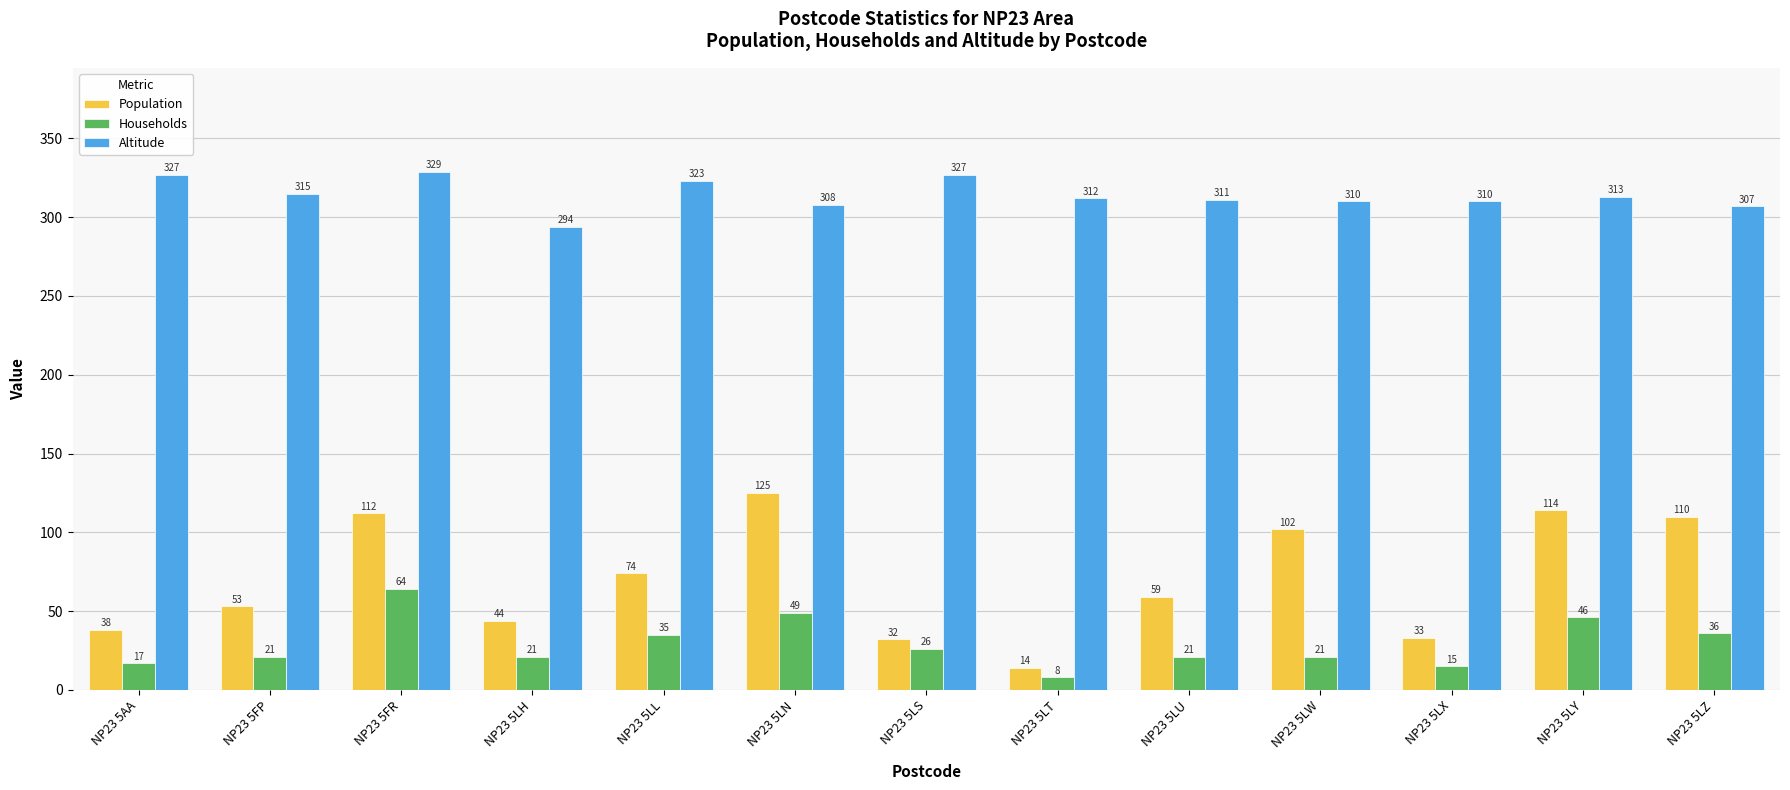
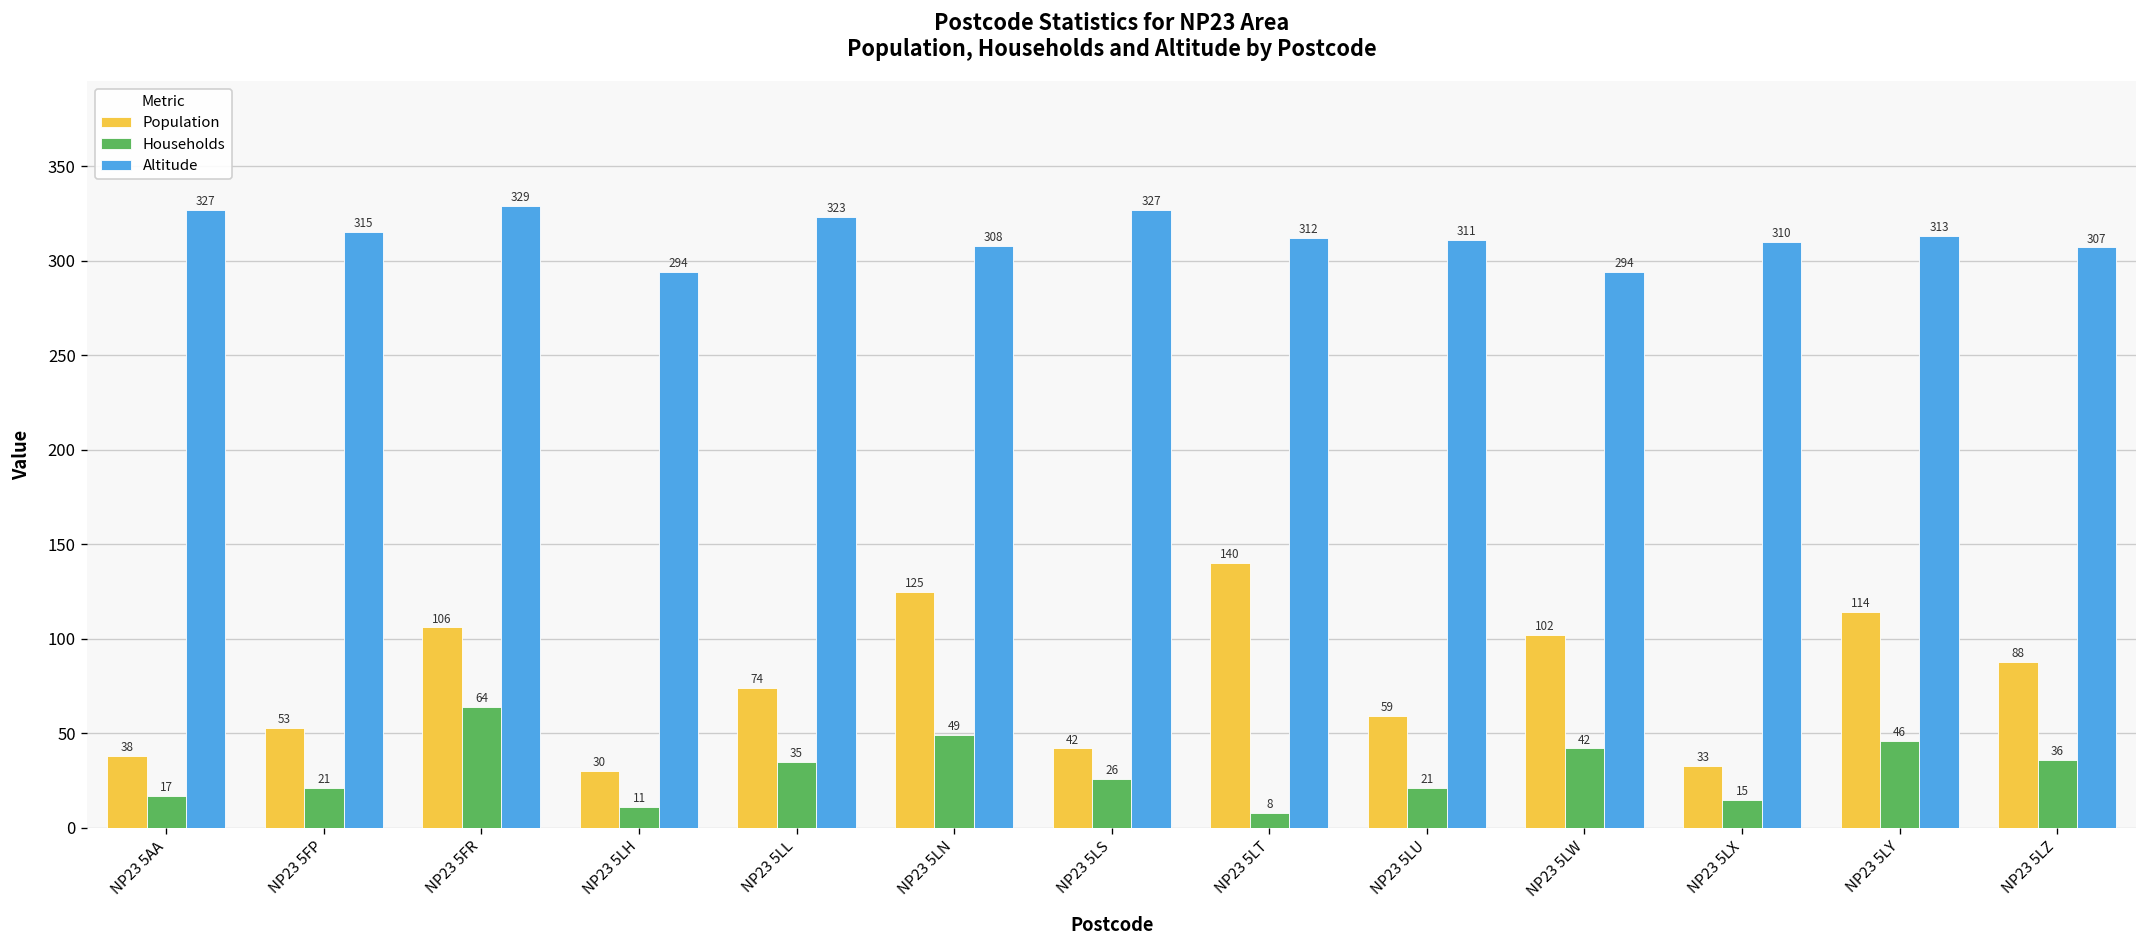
Population, NP23 5FR: 112 -> 106
Population, NP23 5LH: 44 -> 30
Households, NP23 5LH: 21 -> 11
Population, NP23 5LS: 32 -> 42
Population, NP23 5LT: 14 -> 140
Households, NP23 5LW: 21 -> 42
Altitude, NP23 5LW: 310 -> 294
Population, NP23 5LZ: 110 -> 88
